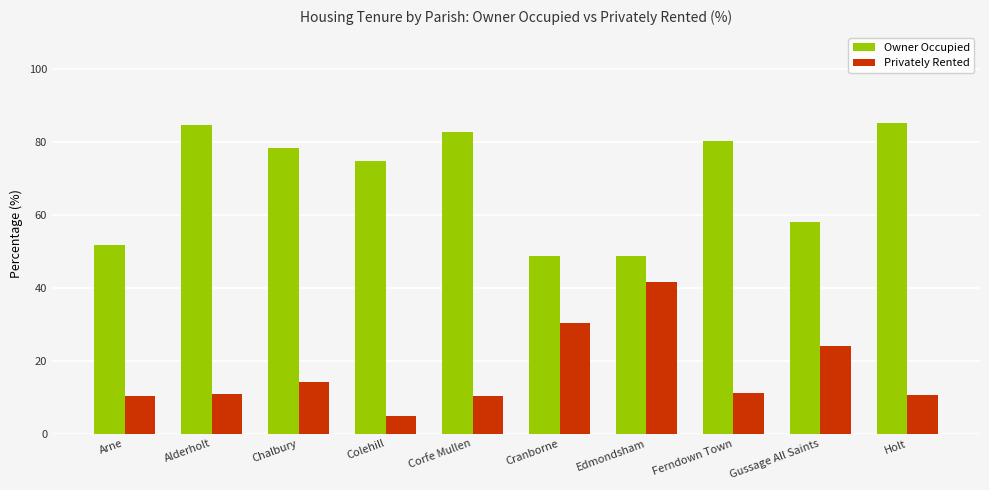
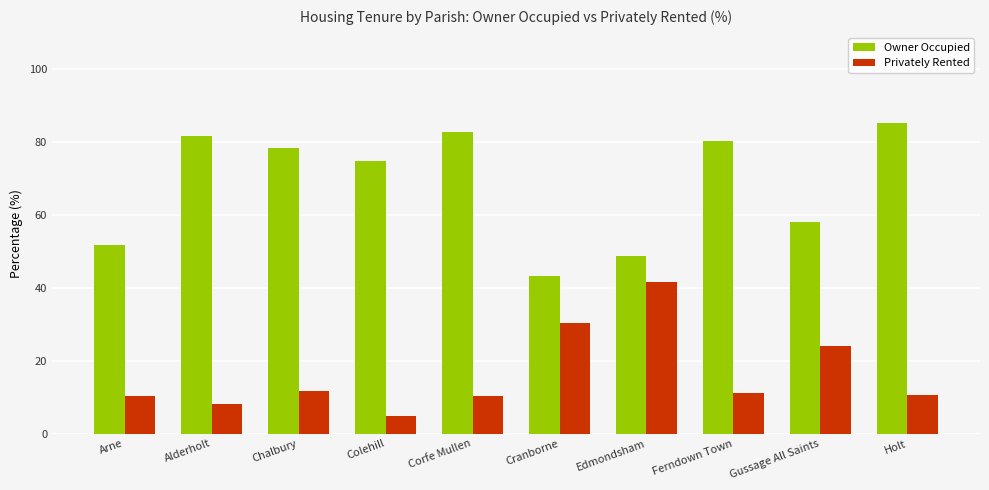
Owner Occupied, Alderholt: 85 -> 82
Privately Rented, Alderholt: 11 -> 8
Privately Rented, Chalbury: 14 -> 12
Owner Occupied, Cranborne: 49 -> 43
